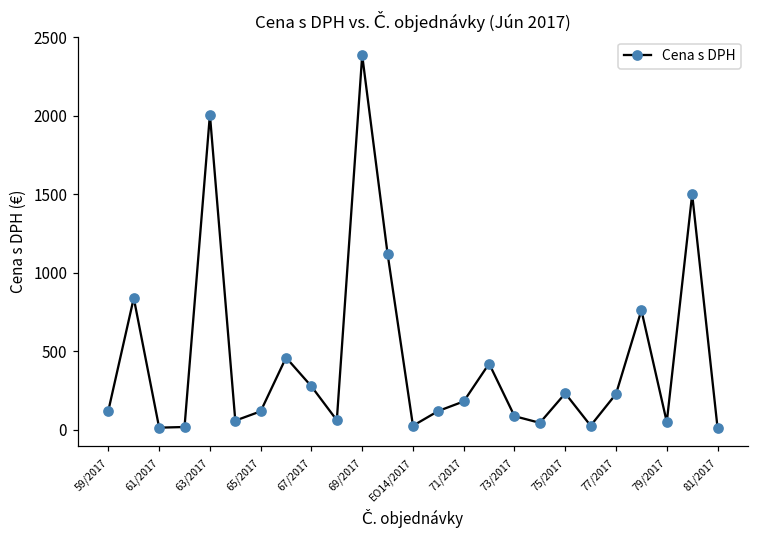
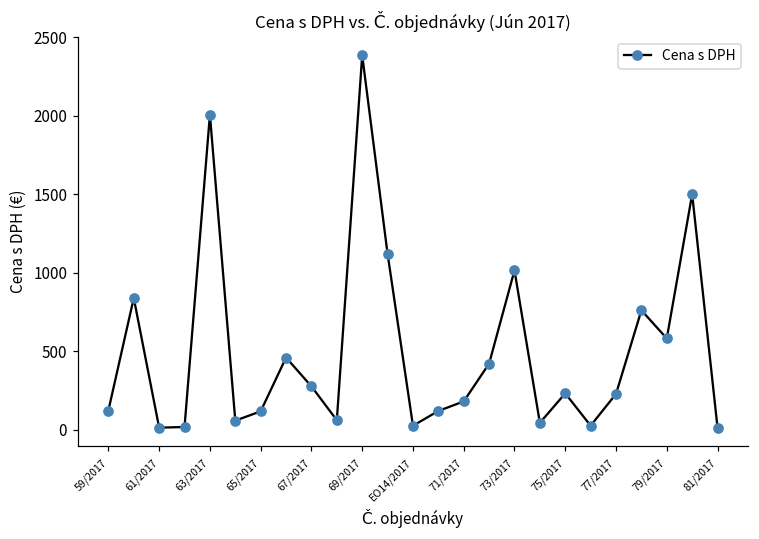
73/2017: 90 -> 1020
79/2017: 50 -> 580
